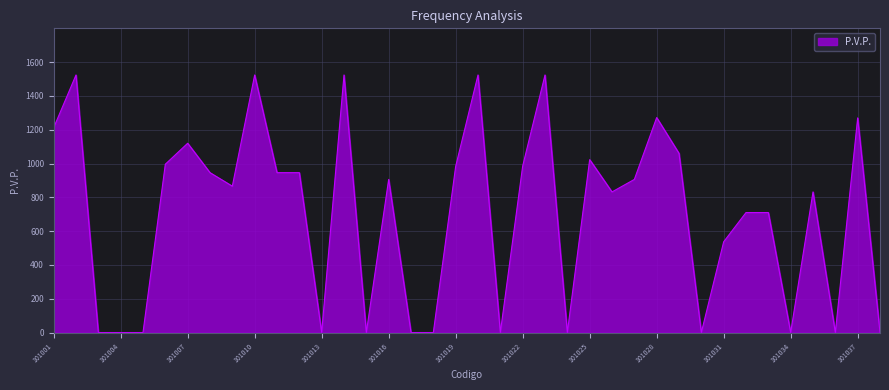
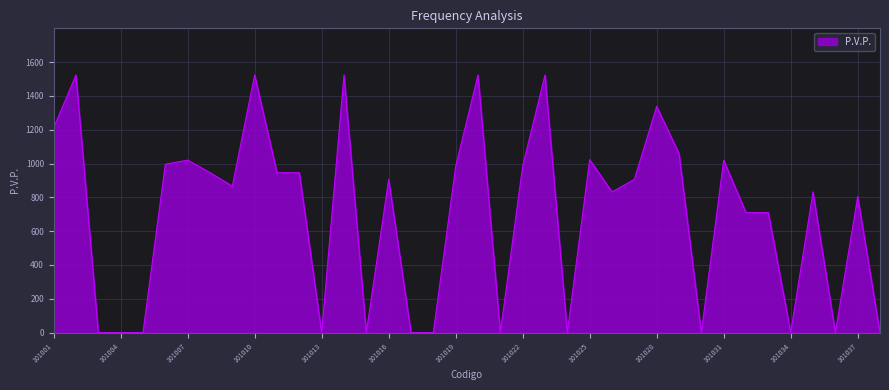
101007: 1120 -> 1020
101028: 1270 -> 1340
101031: 540 -> 1020
101037: 1270 -> 810
